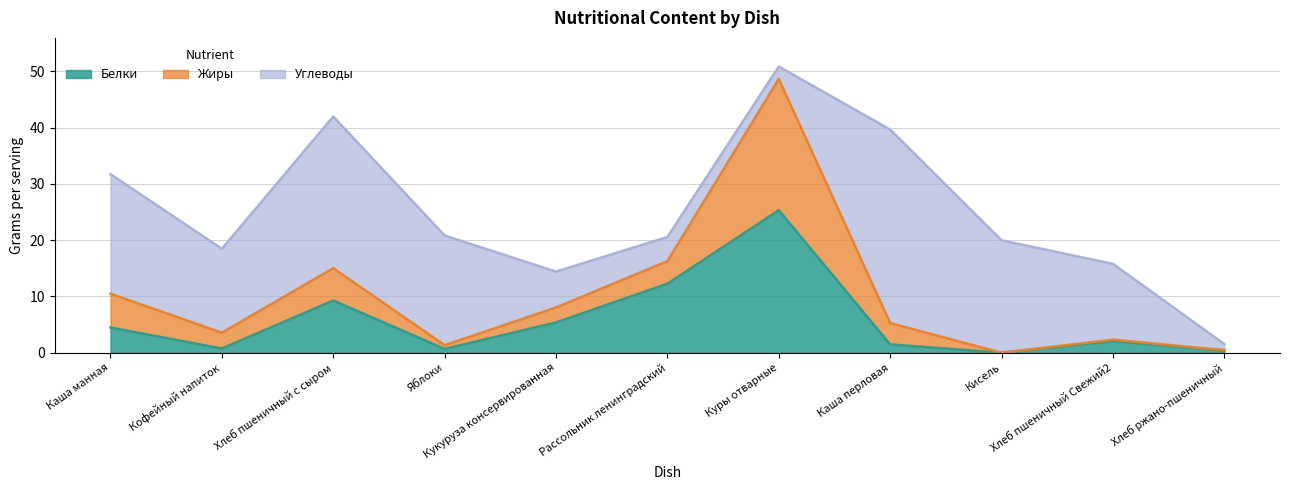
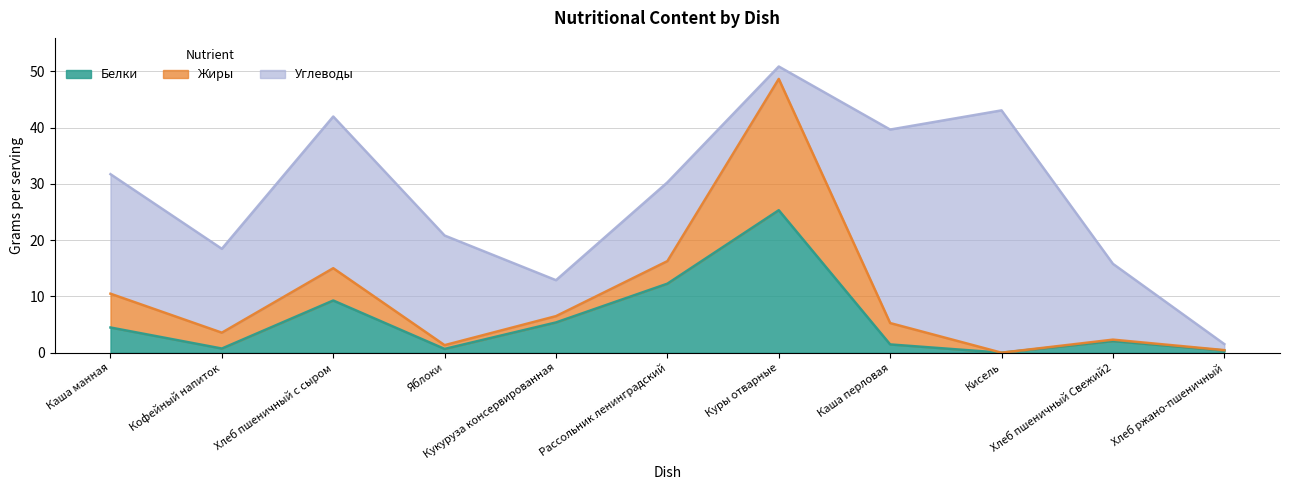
Жиры, Кукуруза консервированная: 3 -> 1
Углеводы, Рассольник ленинградский: 4 -> 14
Углеводы, Кисель: 20 -> 43
